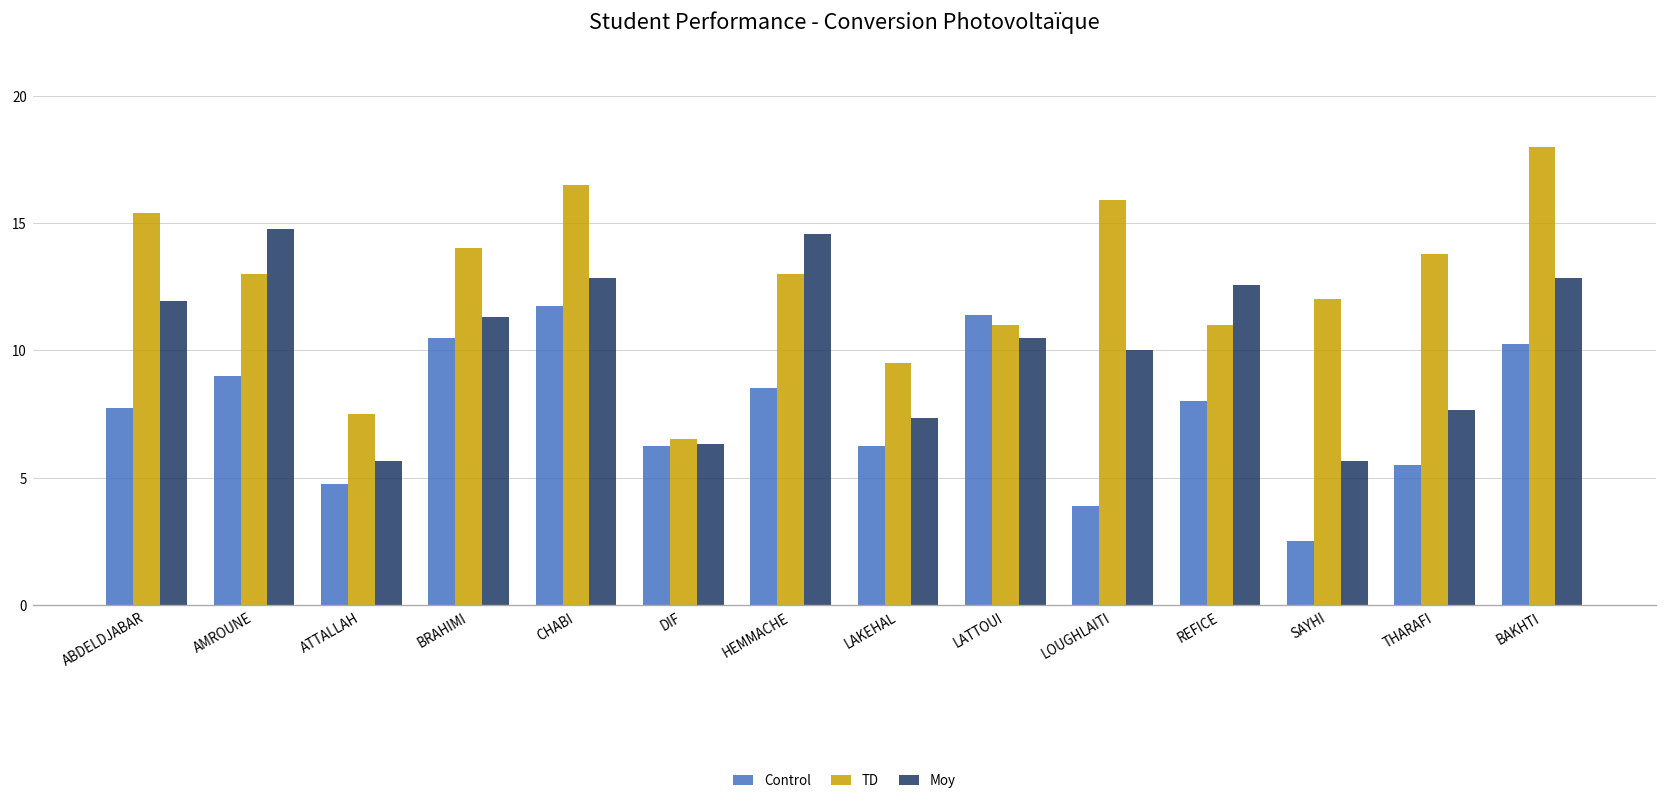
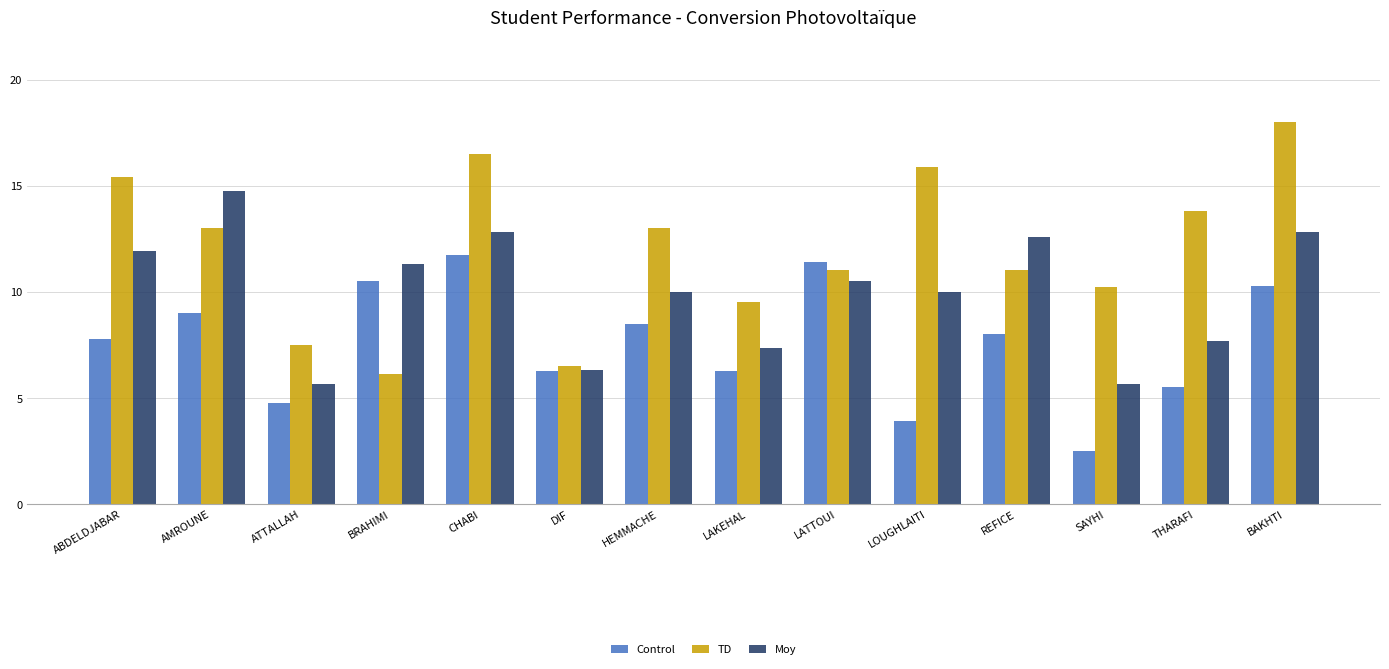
TD, BRAHIMI: 14.0 -> 6.1
Moy, HEMMACHE: 14.6 -> 10.0
TD, SAYHI: 12.0 -> 10.2
